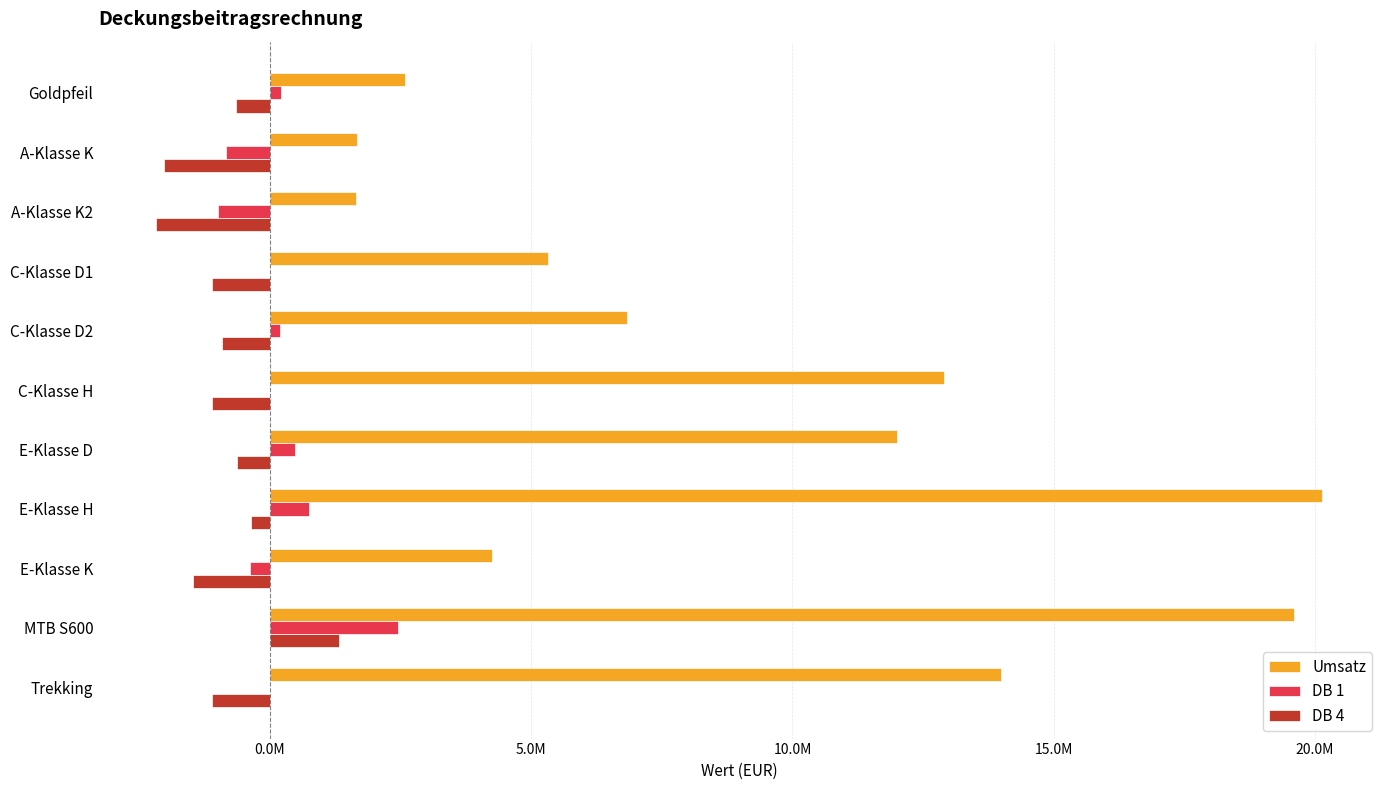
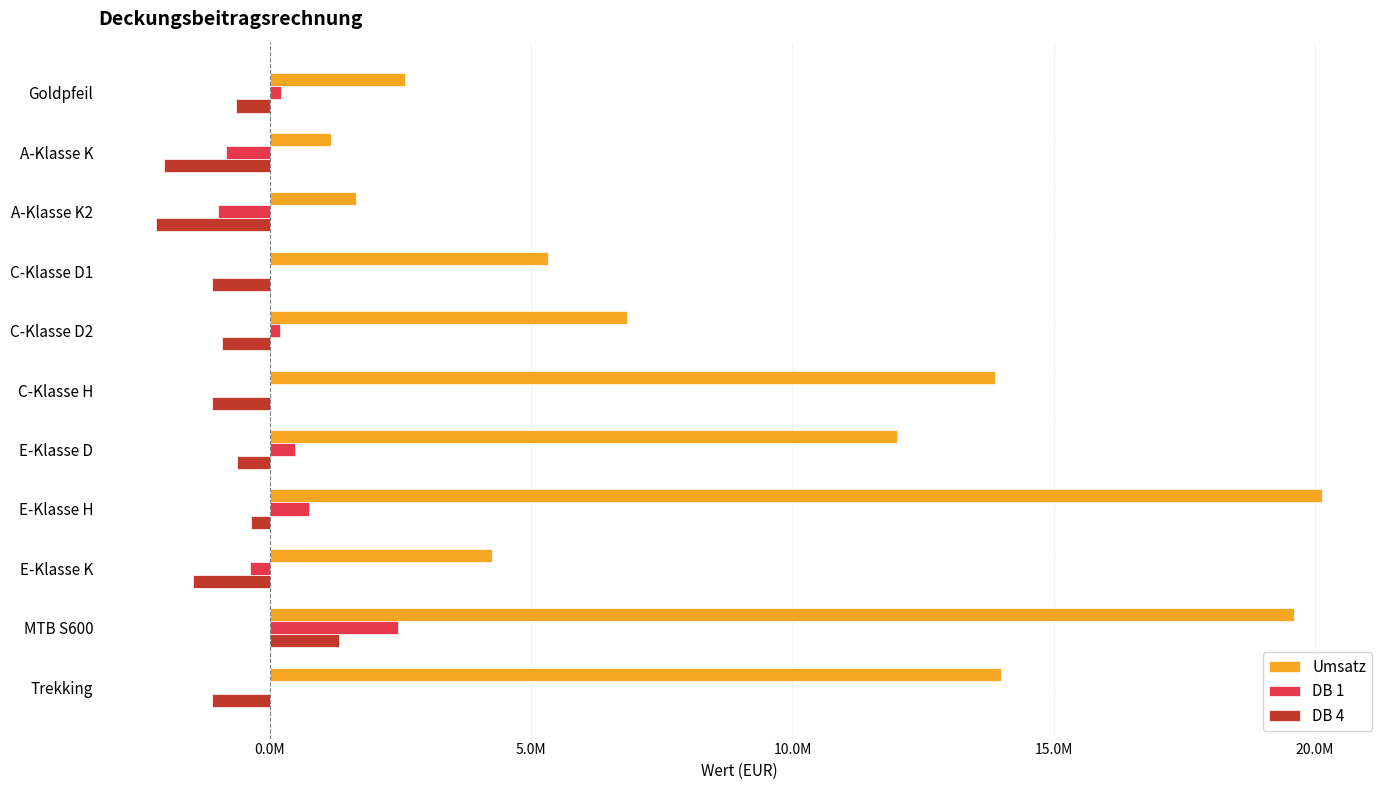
Umsatz, A-Klasse K: 1700000 -> 1200000
Umsatz, C-Klasse H: 12900000 -> 13900000
